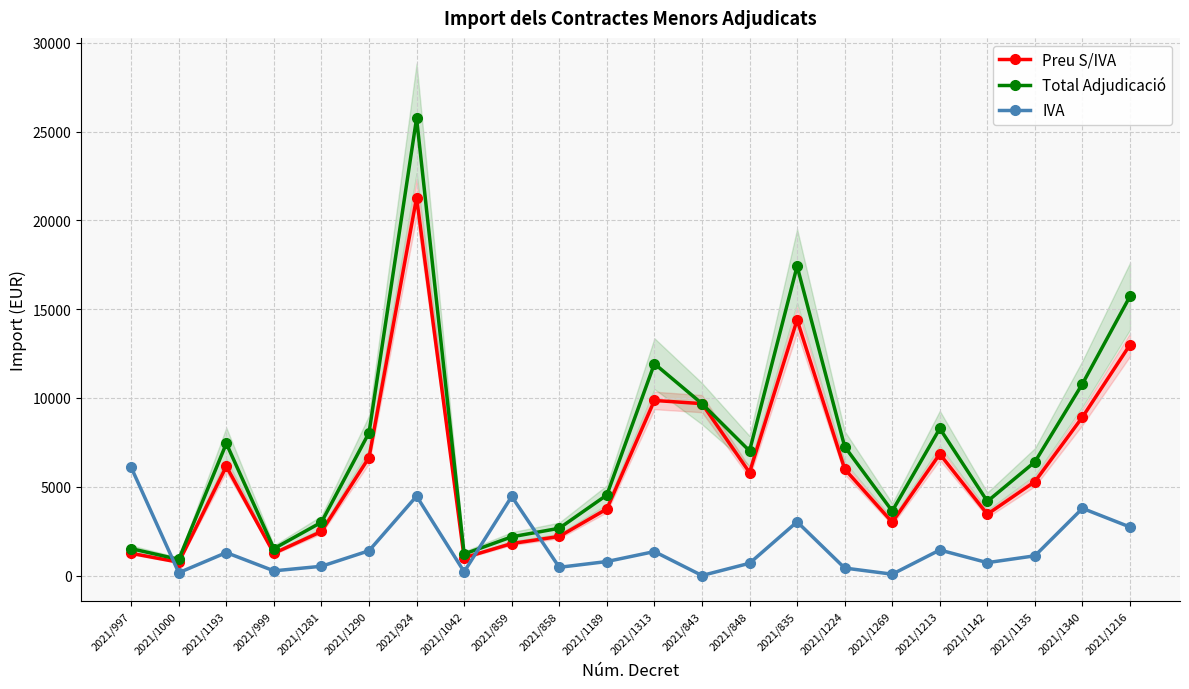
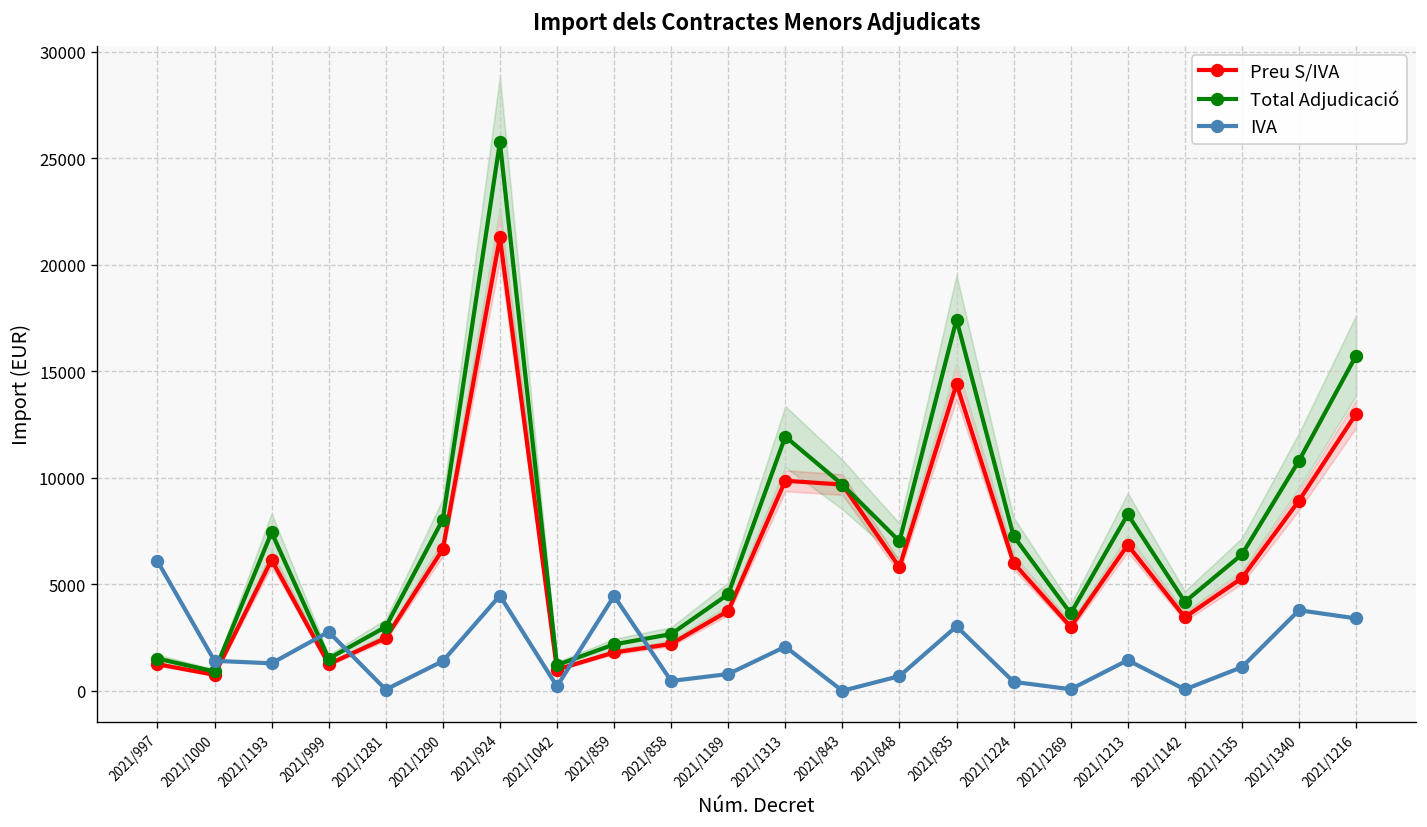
IVA, 2021/1000: 200 -> 1400
IVA, 2021/999: 300 -> 2800
IVA, 2021/1281: 500 -> 100
IVA, 2021/1313: 1300 -> 2100
IVA, 2021/1142: 700 -> 100
IVA, 2021/1216: 2700 -> 3400
